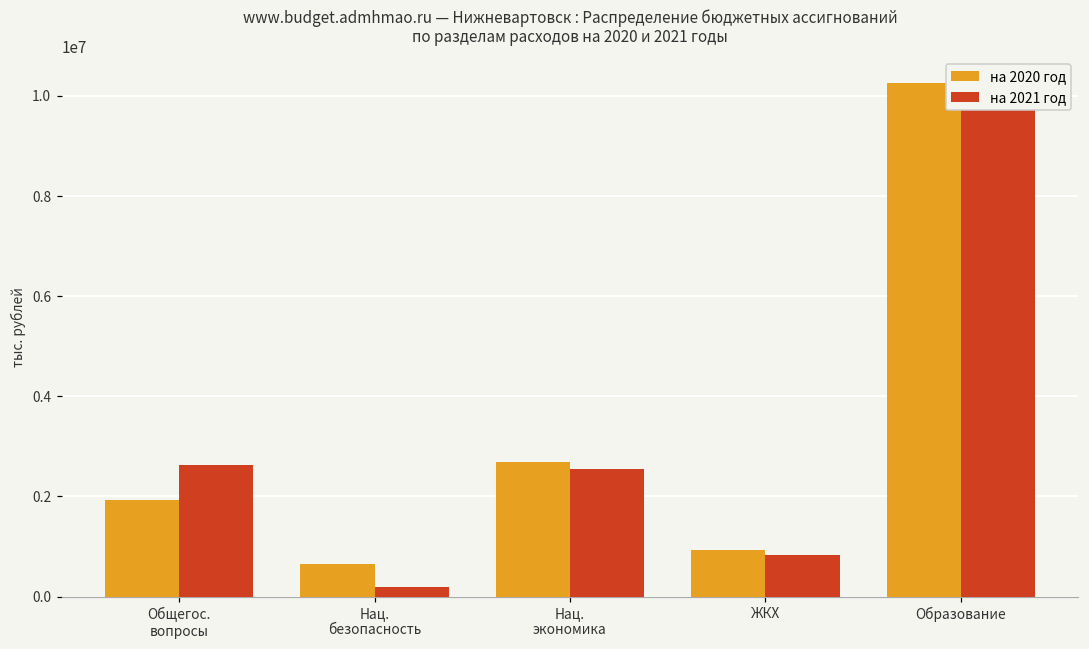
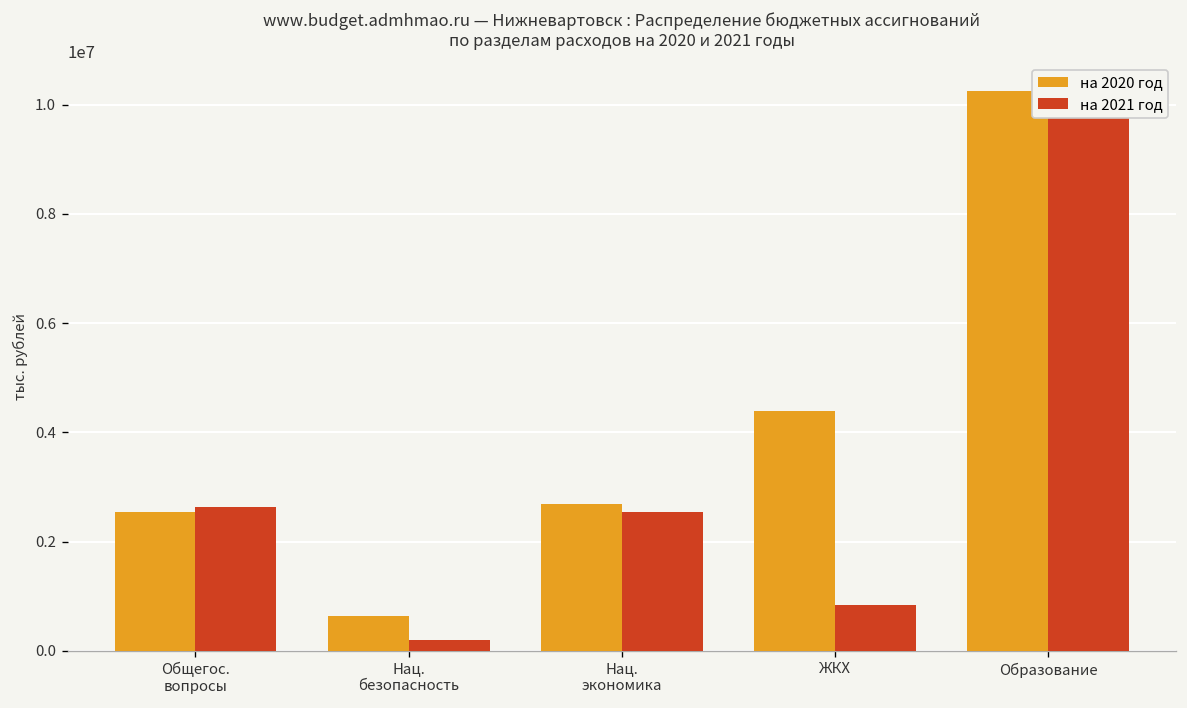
на 2020 год, Общегос. вопросы: 1900000 -> 2500000
на 2020 год, ЖКХ: 900000 -> 4400000
